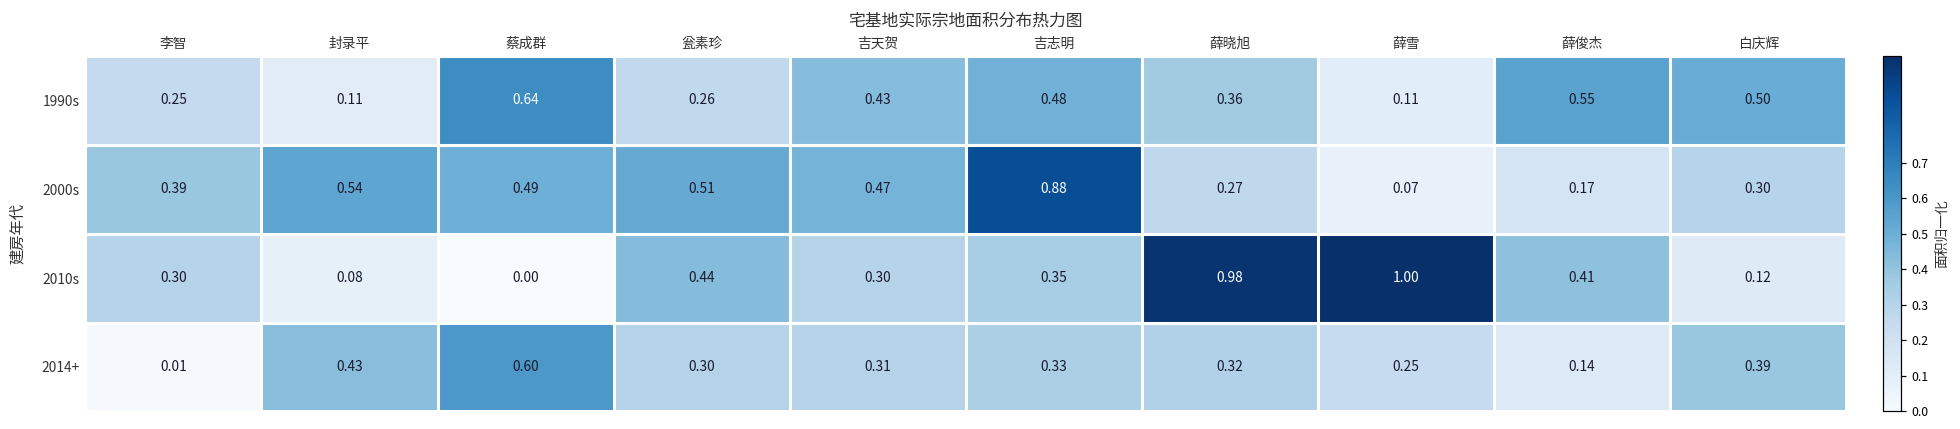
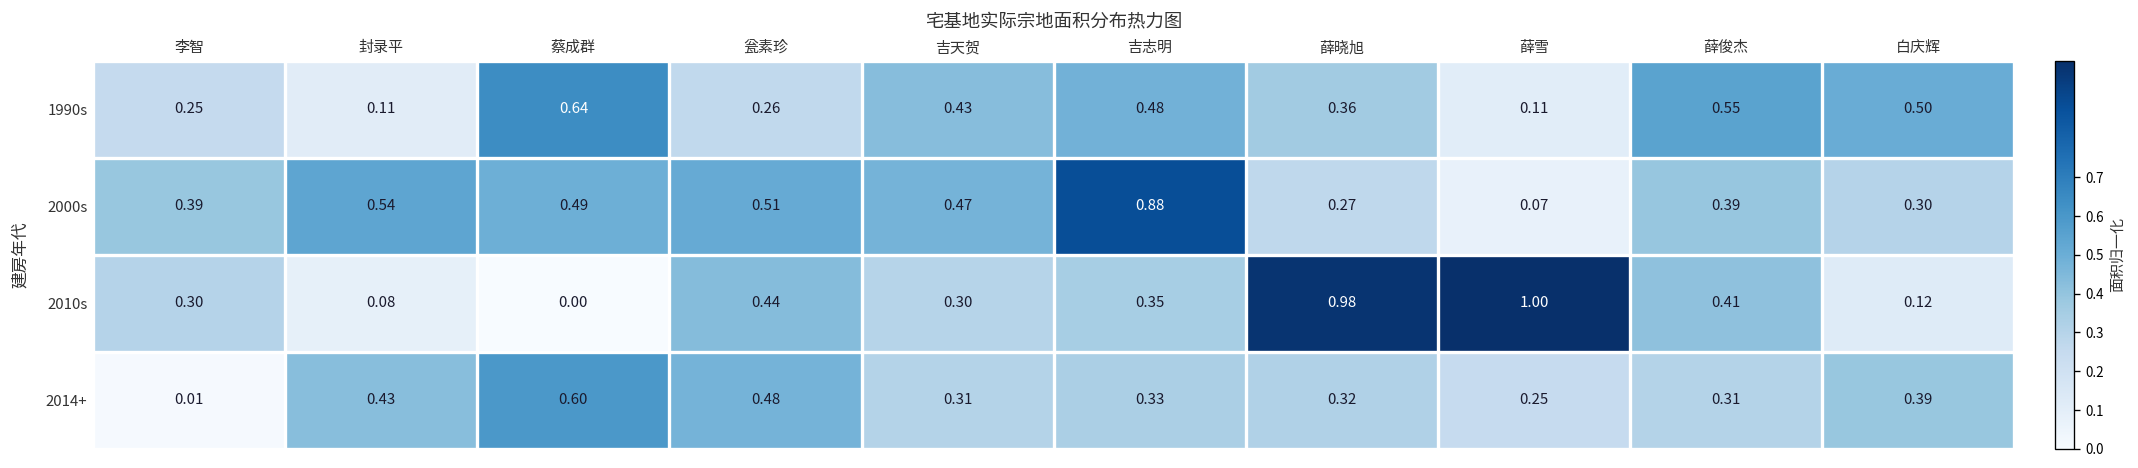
2000s, 薛俊杰: 0.17 -> 0.39
2014+, 瓮素珍: 0.30 -> 0.48
2014+, 薛俊杰: 0.14 -> 0.31
